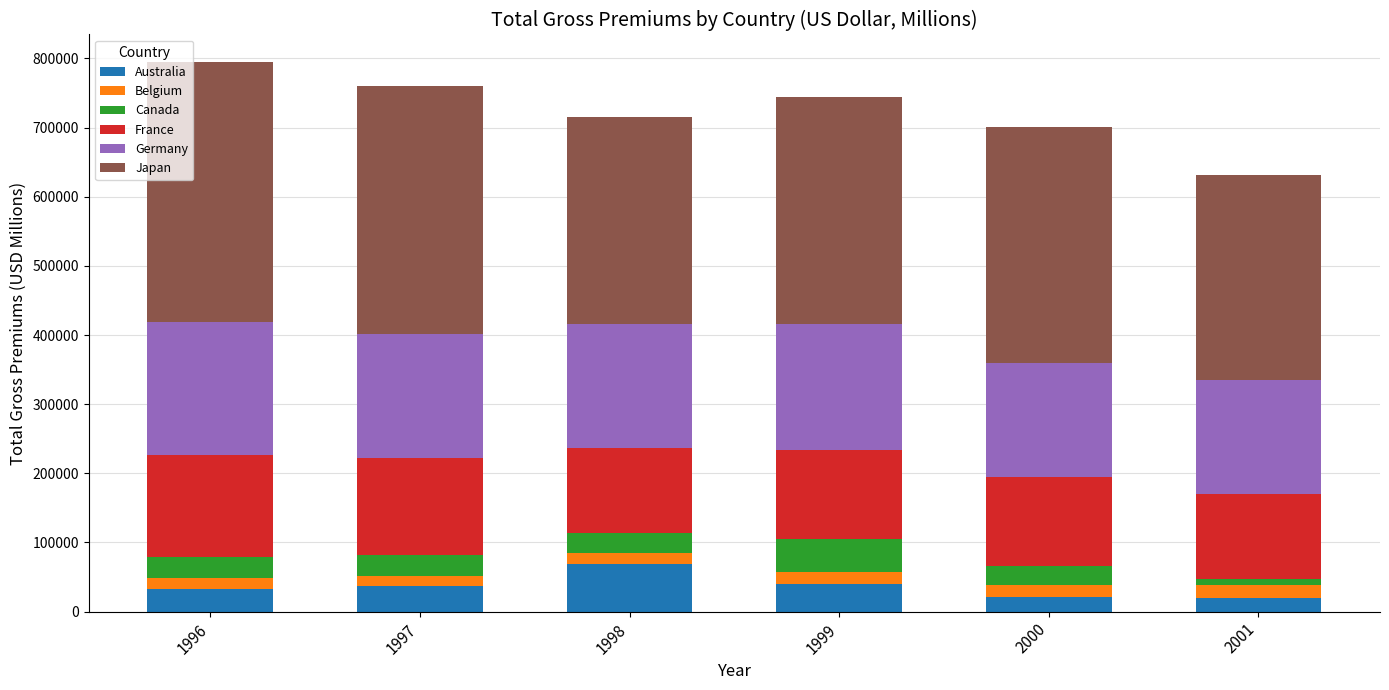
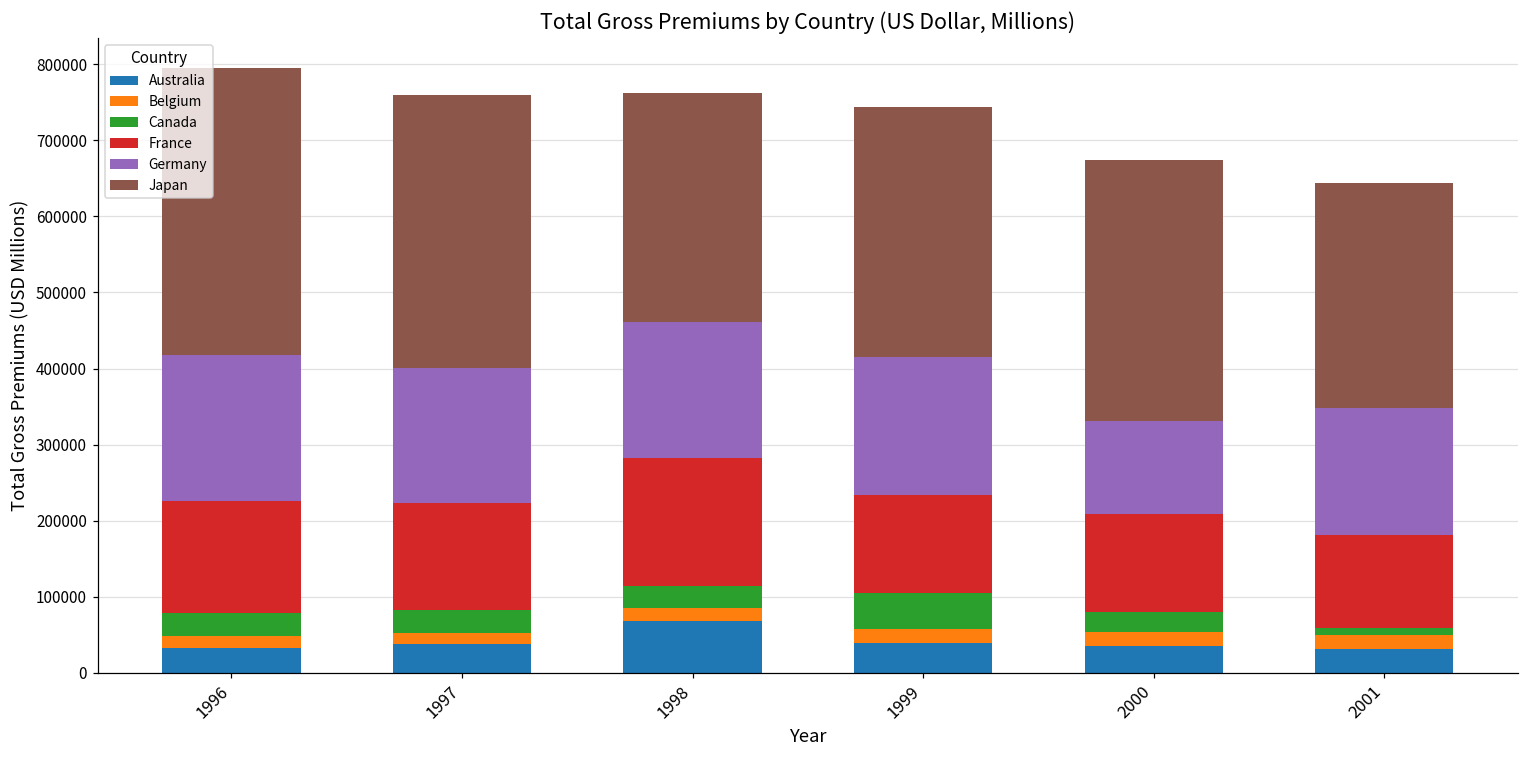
France, 1998: 120000 -> 170000
Australia, 2000: 20000 -> 30000
Germany, 2000: 160000 -> 120000
Australia, 2001: 20000 -> 30000
